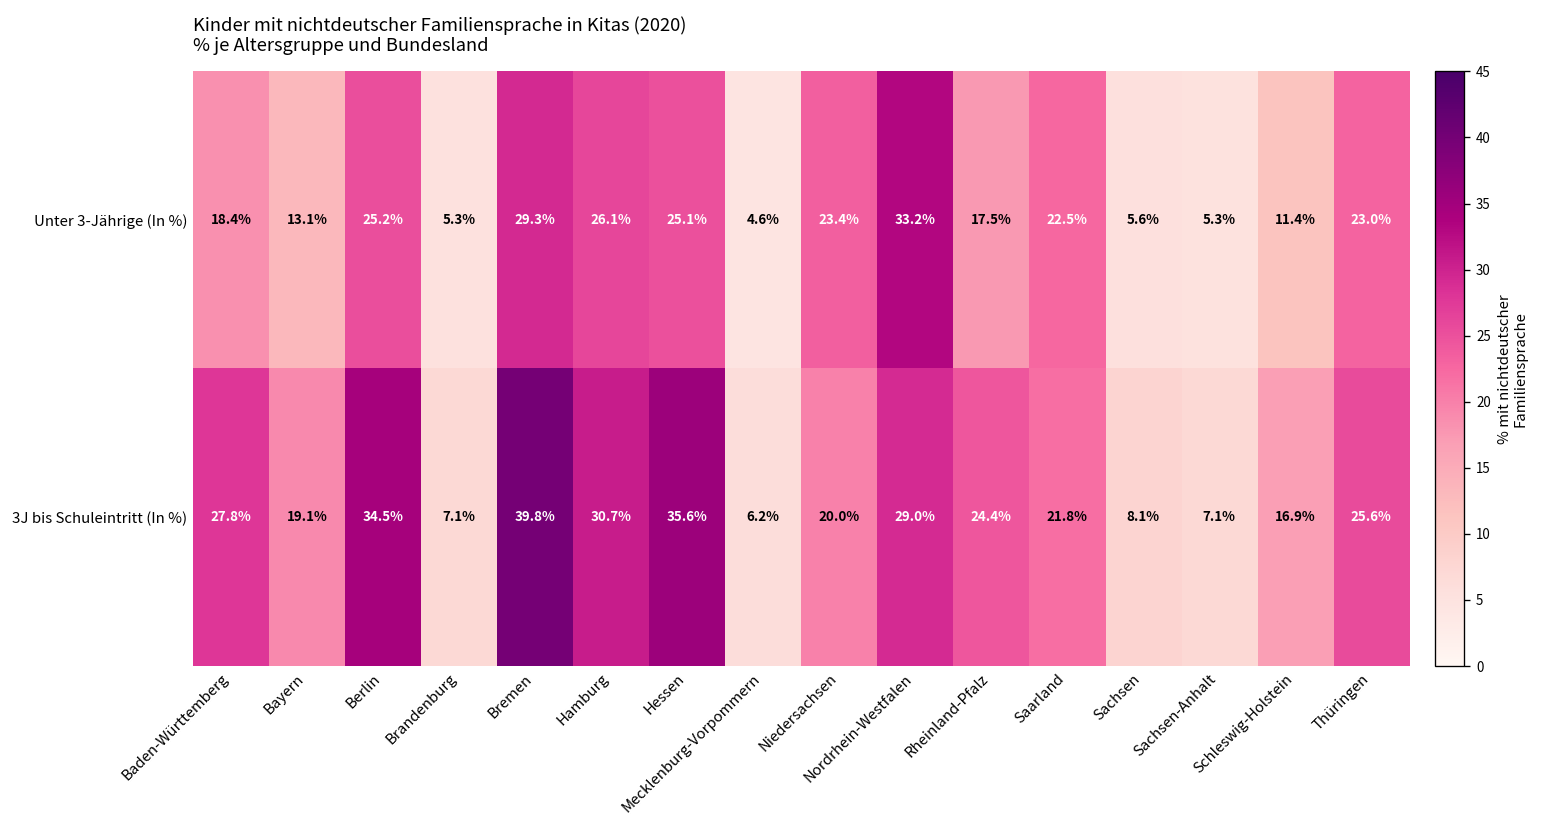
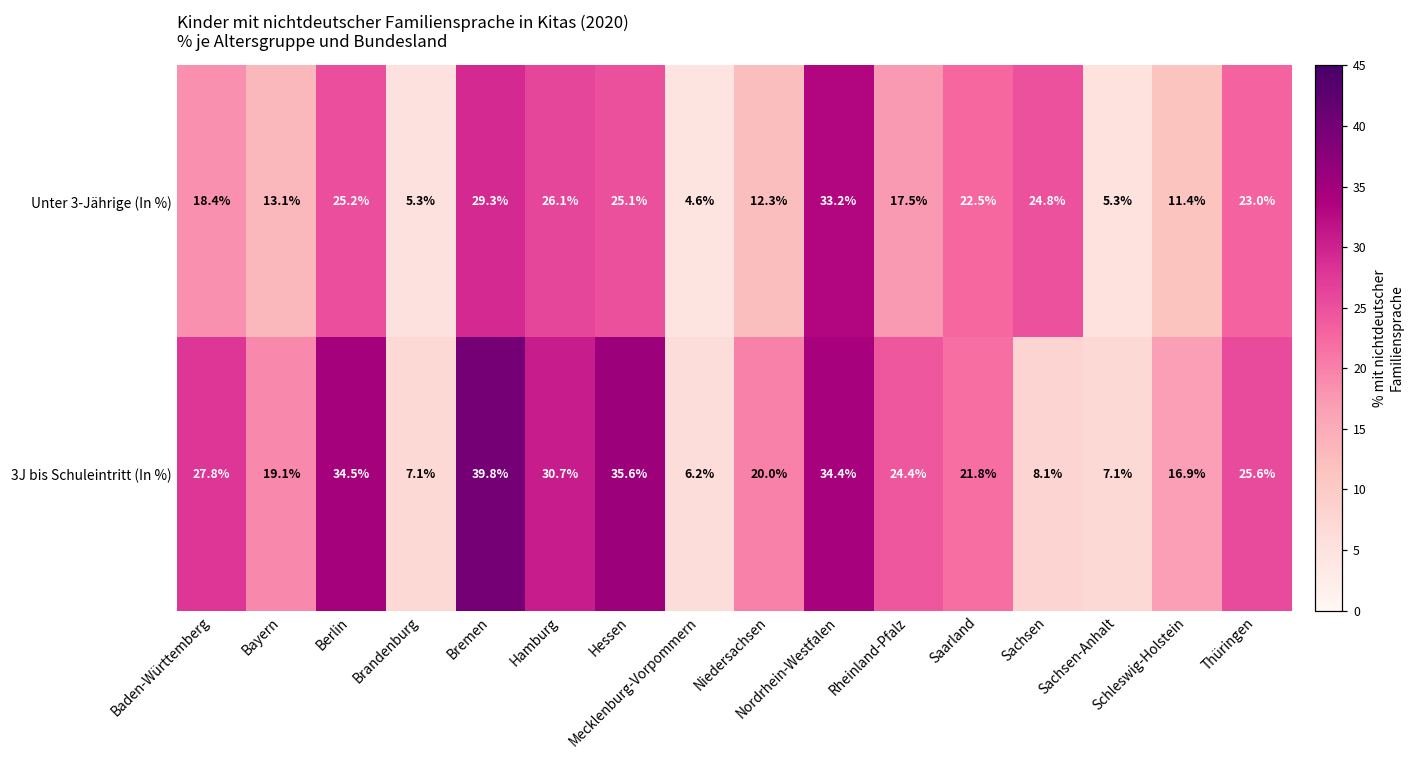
Unter 3-Jährige (In %), Niedersachsen: 23.4% -> 12.3%
Unter 3-Jährige (In %), Sachsen: 5.6% -> 24.8%
3J bis Schuleintritt (In %), Nordrhein-Westfalen: 29.0% -> 34.4%
